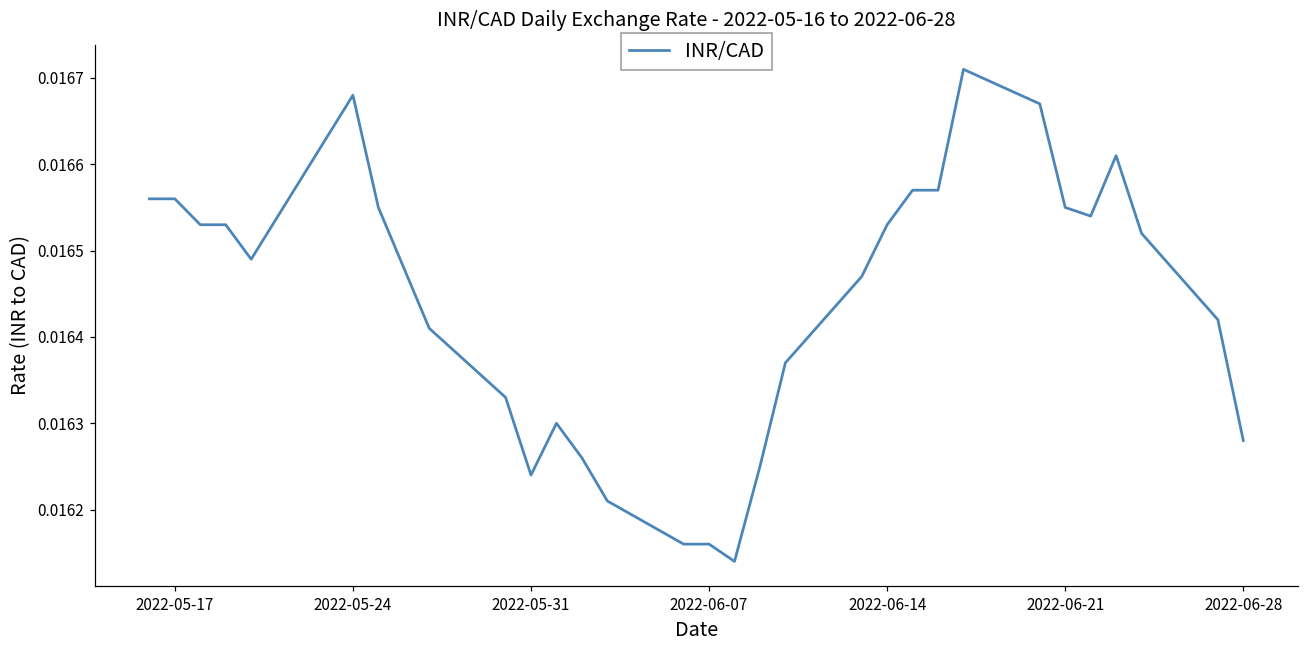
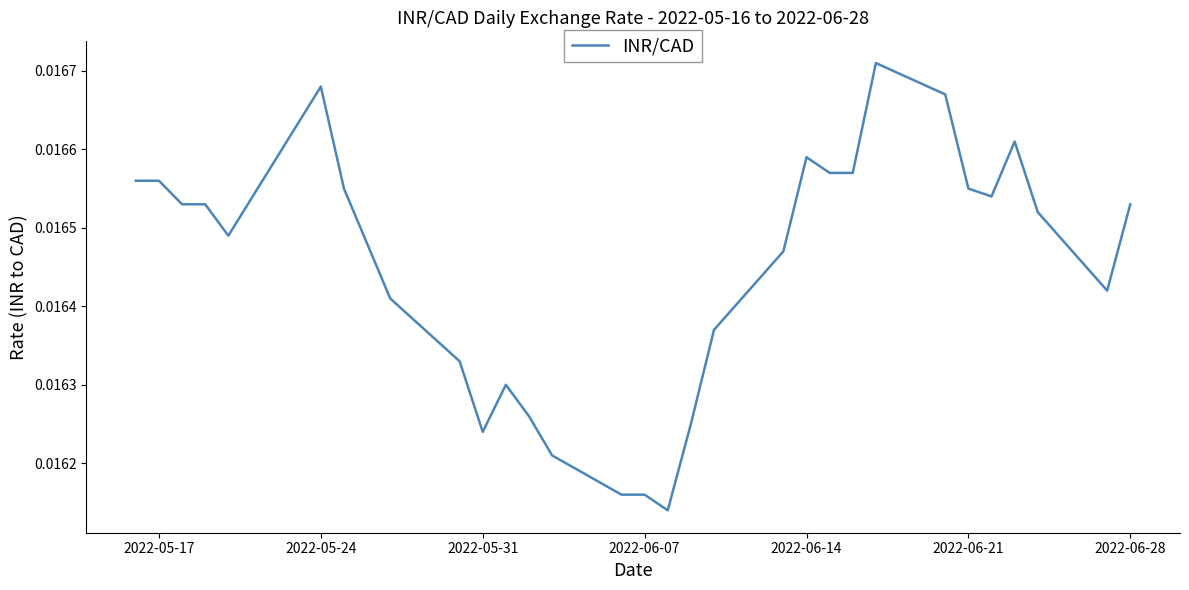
2022-06-14: 0.01653 -> 0.01659
2022-06-28: 0.01628 -> 0.01653
